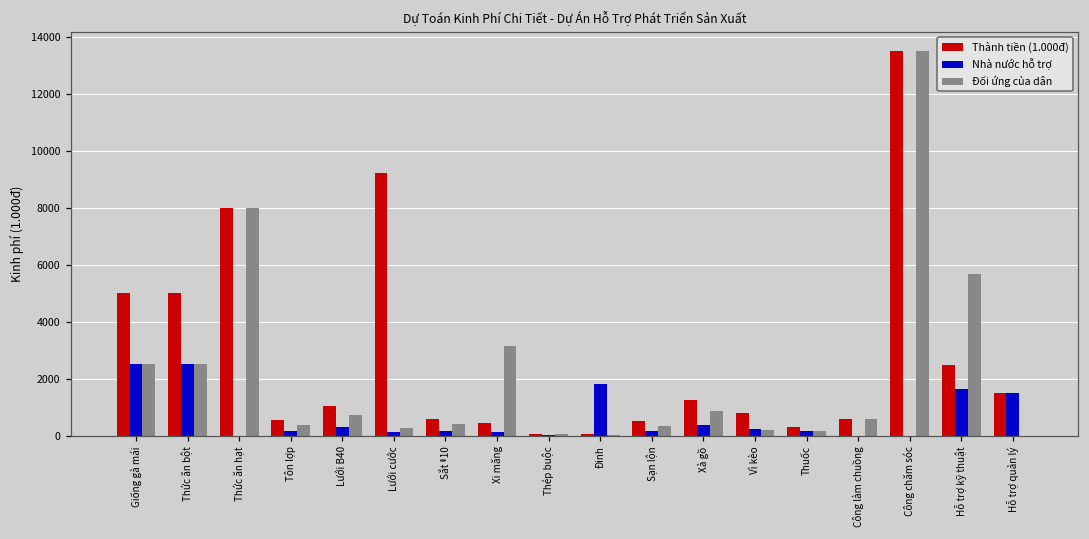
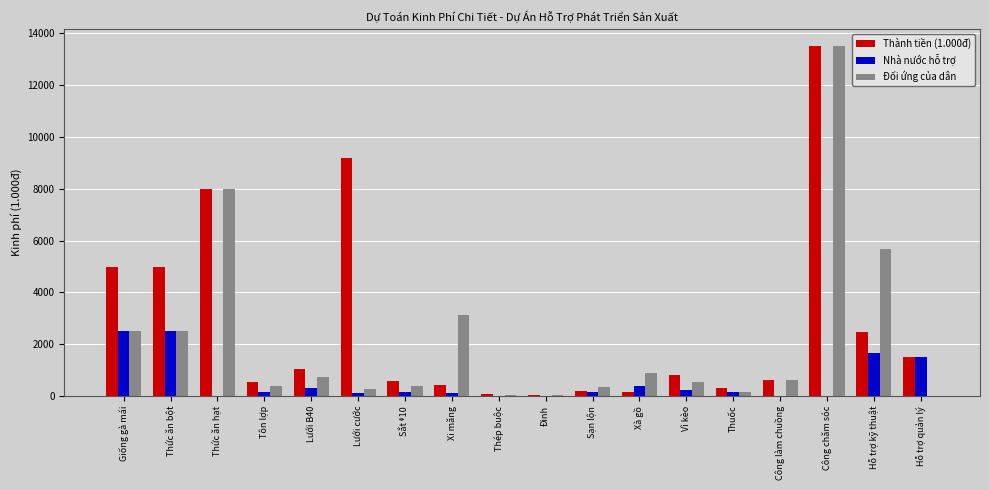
Nhà nước hỗ trợ, Đinh: 1800 -> 0
Thành tiền (1.000đ), Sạn lộn: 500 -> 200
Thành tiền (1.000đ), Xà gồ: 1300 -> 200
Đối ứng của dân, Vì kèo: 200 -> 600
